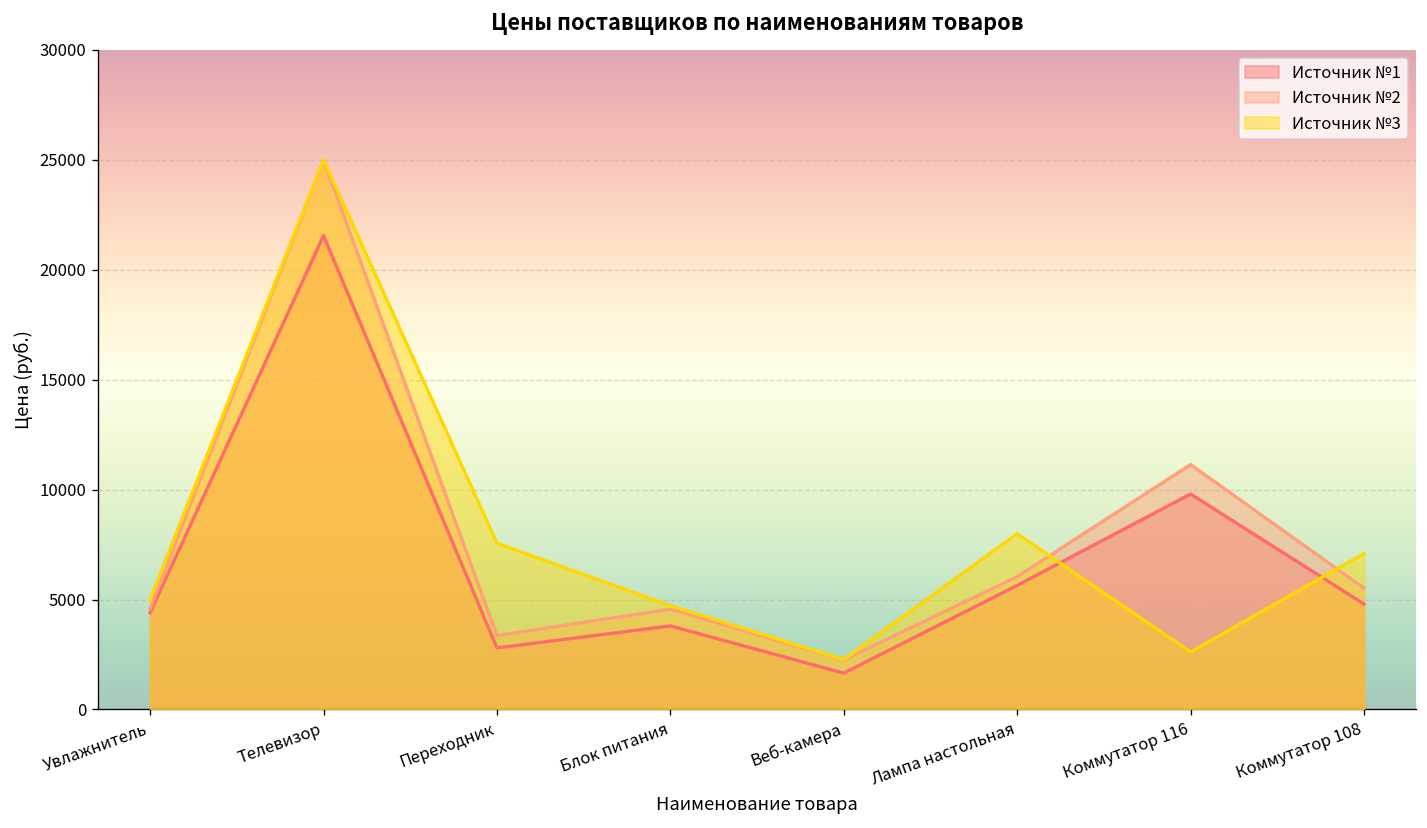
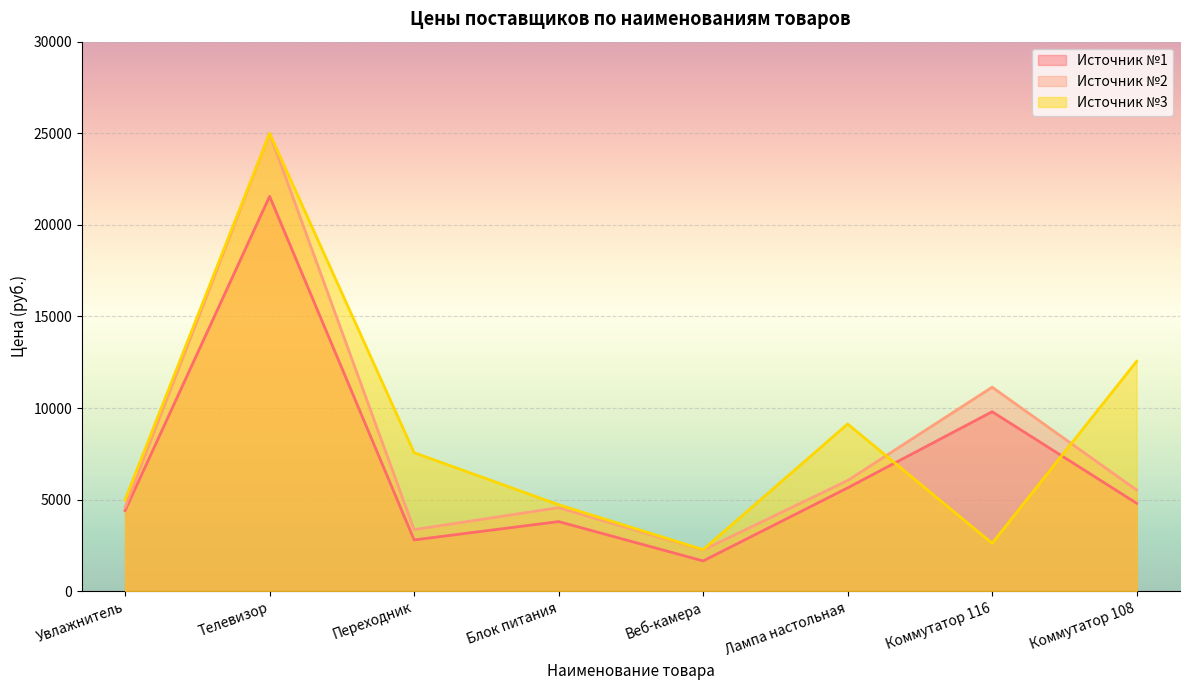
Источник №3, Лампа настольная: 8000 -> 9100
Источник №3, Коммутатор 108: 7100 -> 12600
